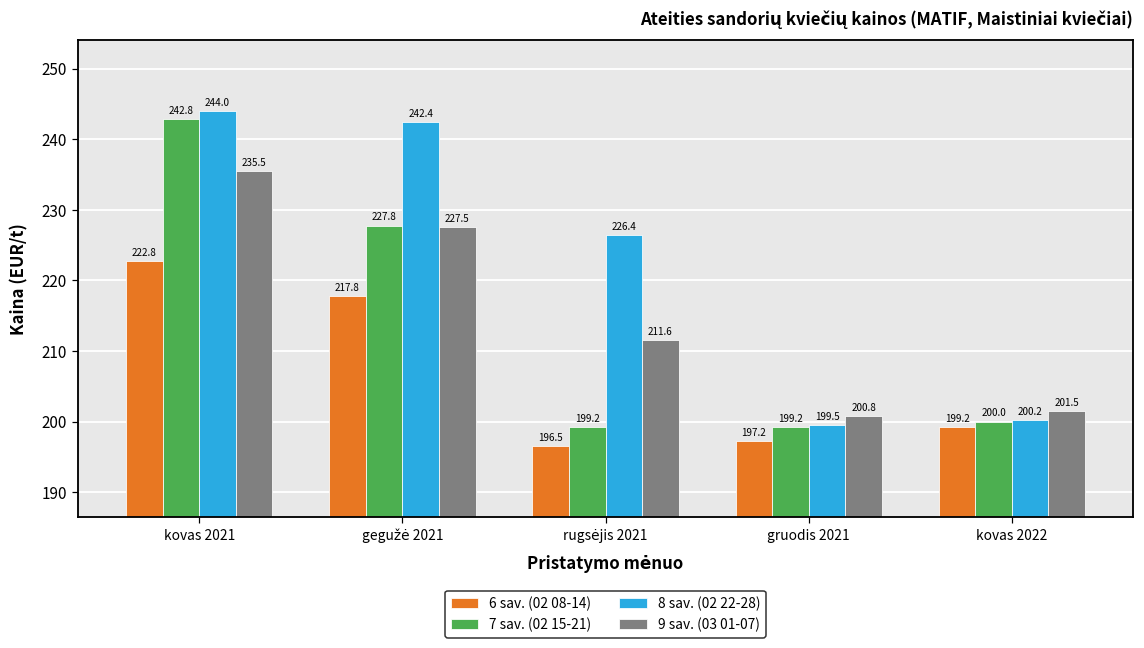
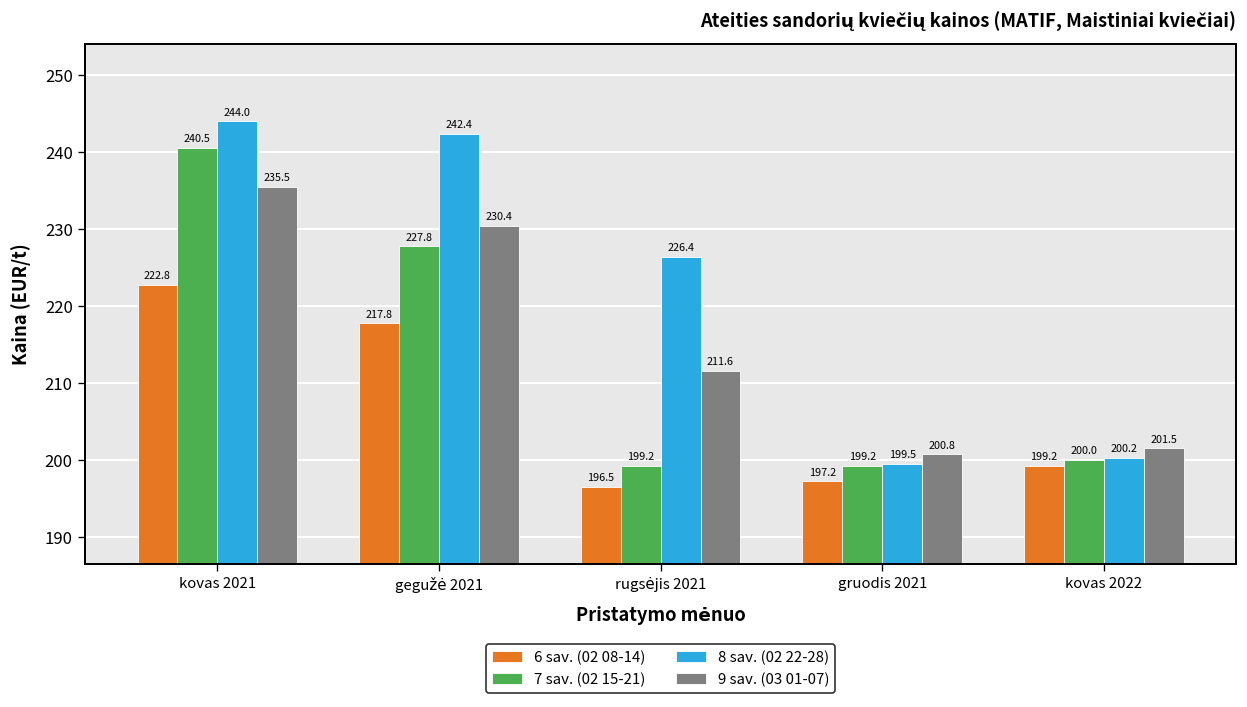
7 sav. (02 15-21), kovas 2021: 242.8 -> 240.5
9 sav. (03 01-07), gegužė 2021: 227.5 -> 230.4
